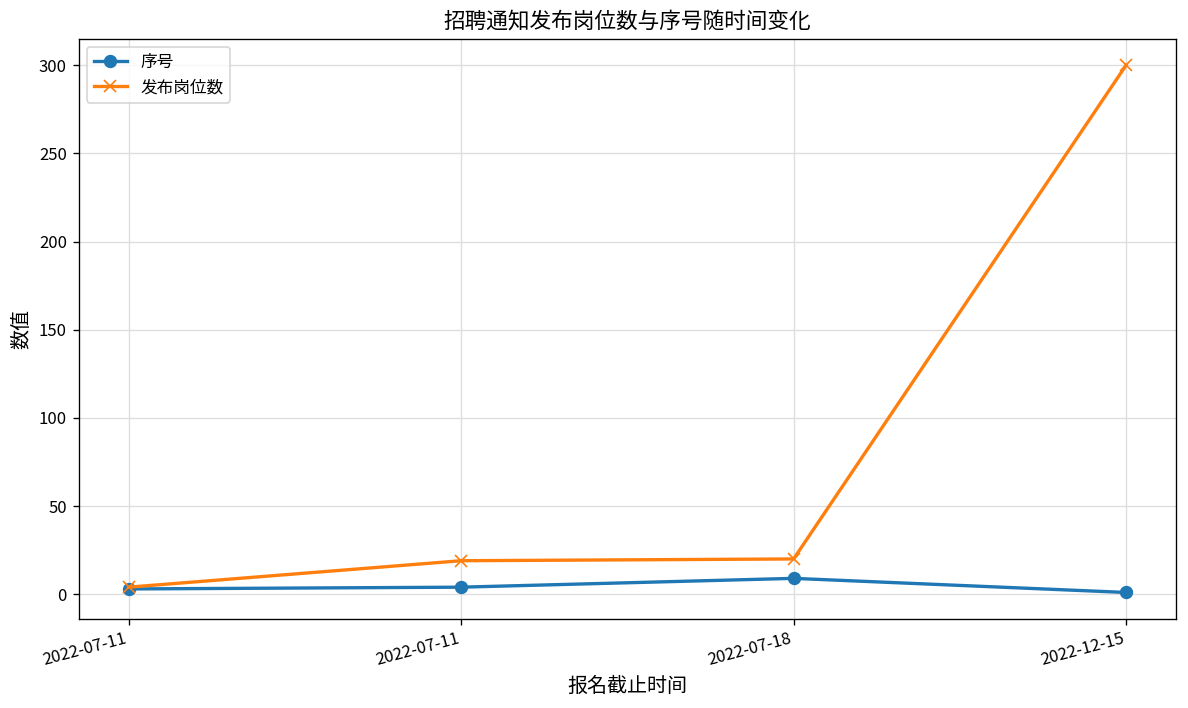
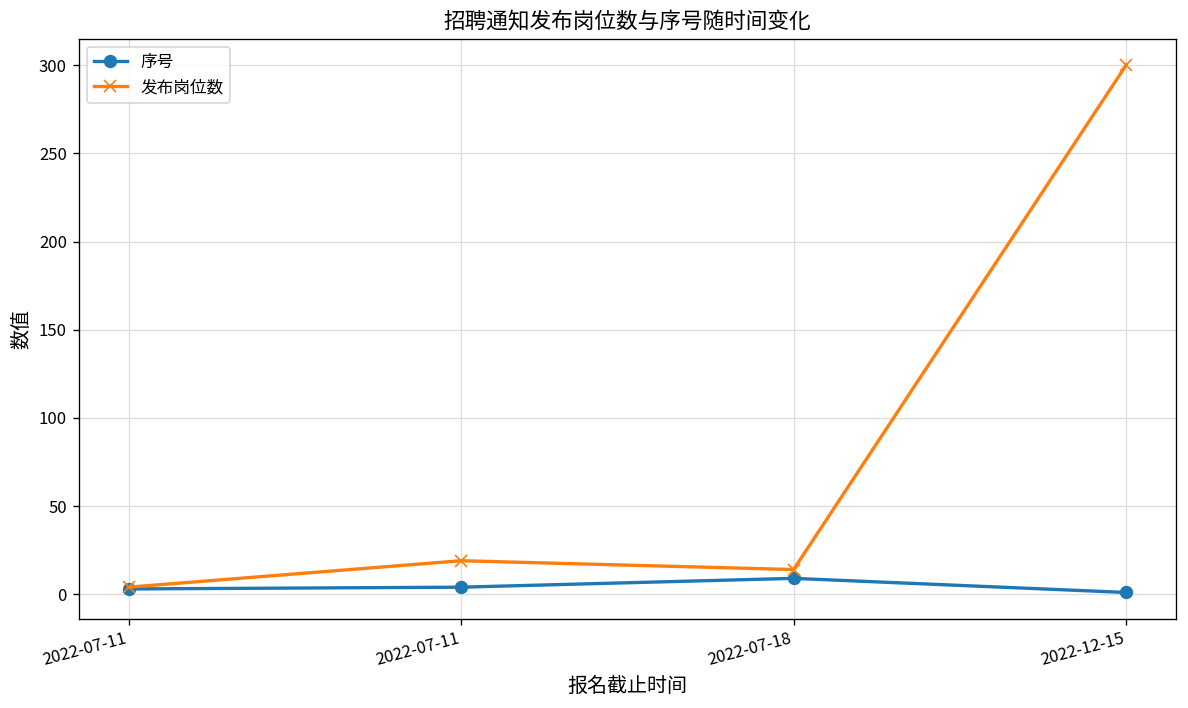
发布岗位数, 2022-07-18: 20 -> 14
